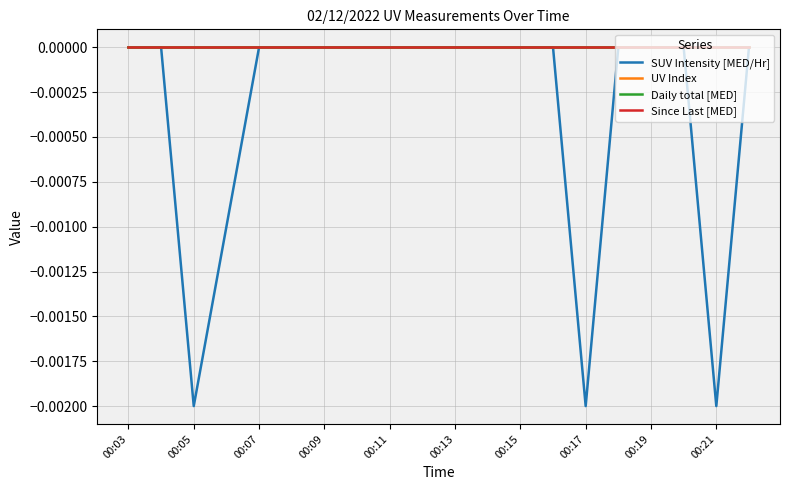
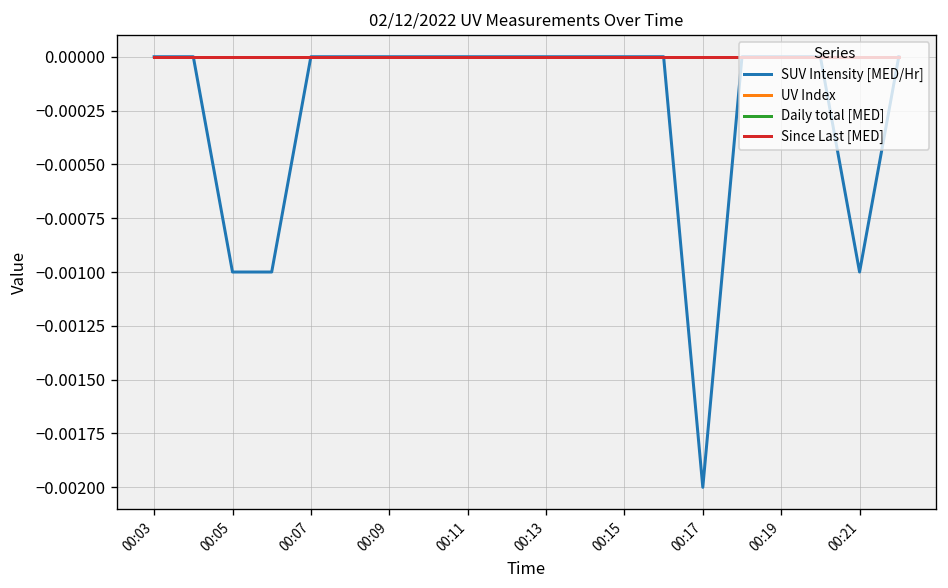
SUV Intensity [MED/Hr], 00:05: -0.002 -> -0.001
SUV Intensity [MED/Hr], 00:21: -0.002 -> -0.001
